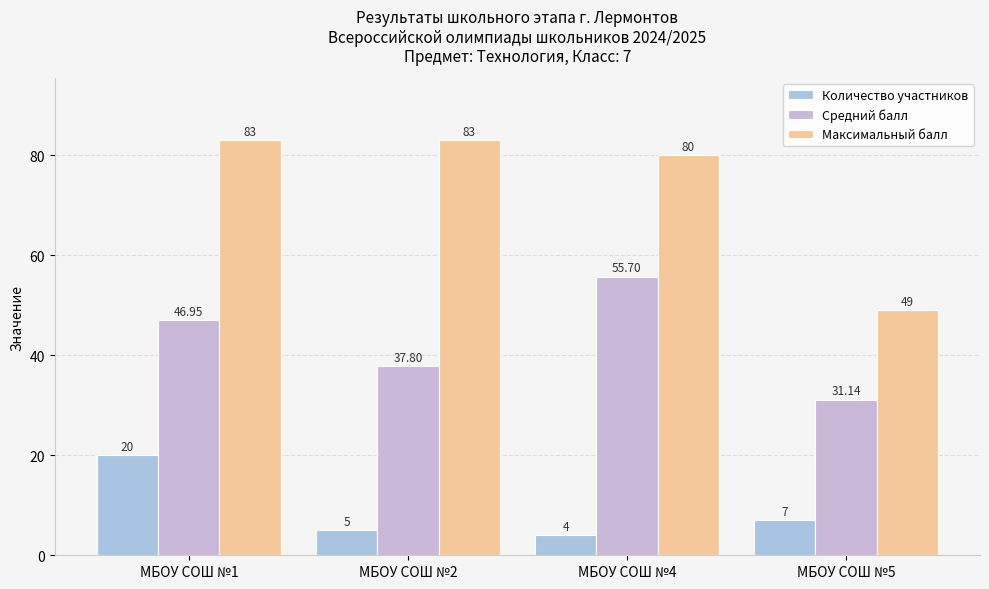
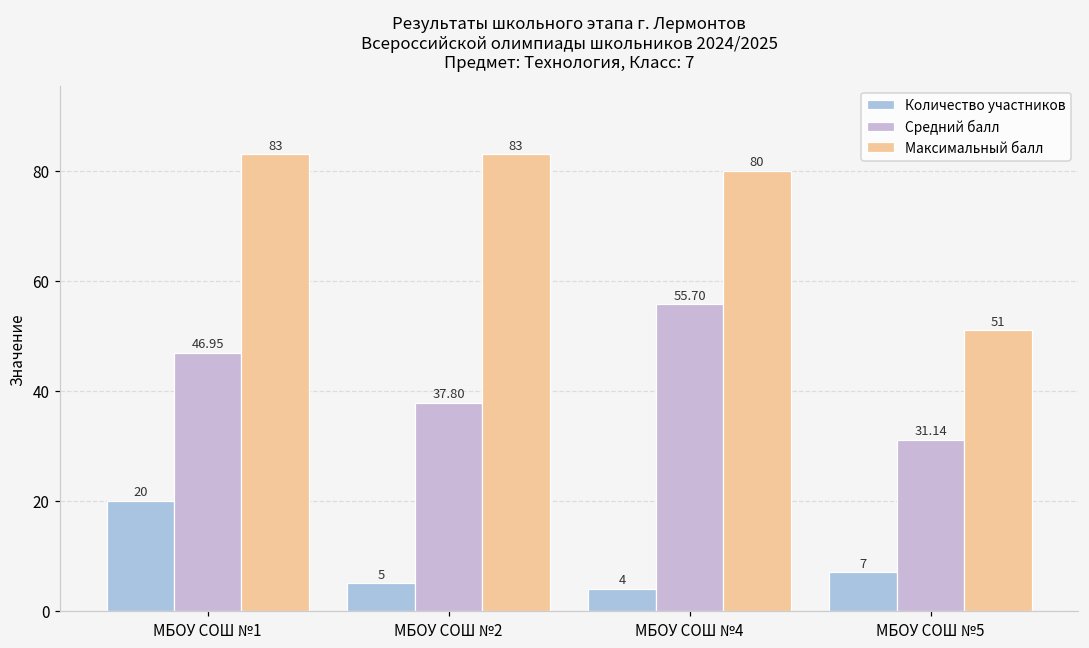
Максимальный балл, МБОУ СОШ №5: 49 -> 51
